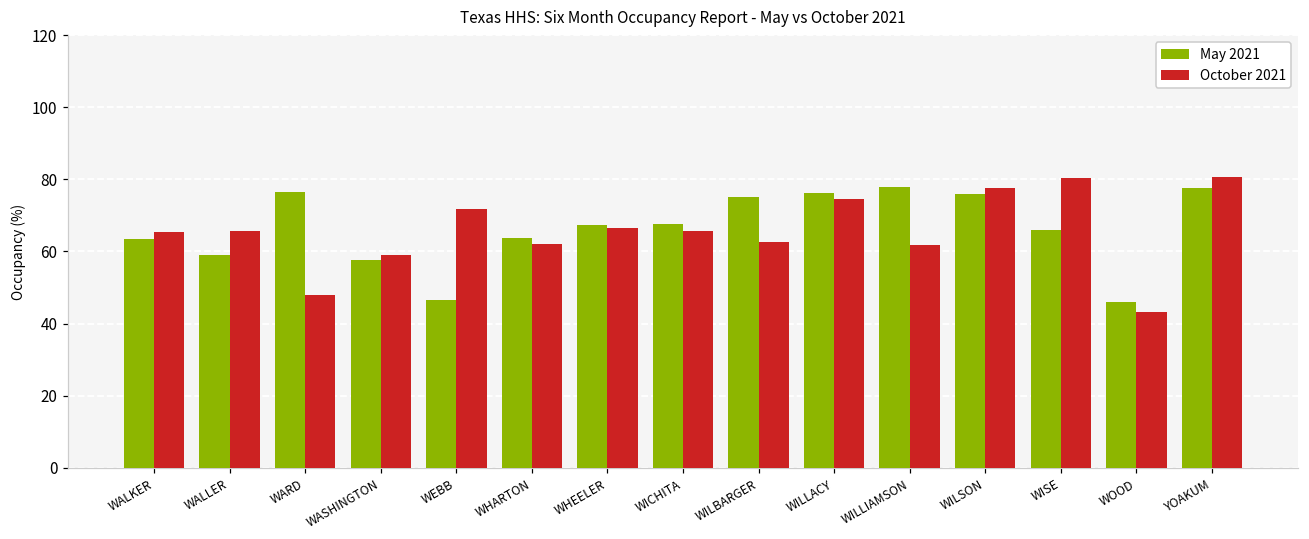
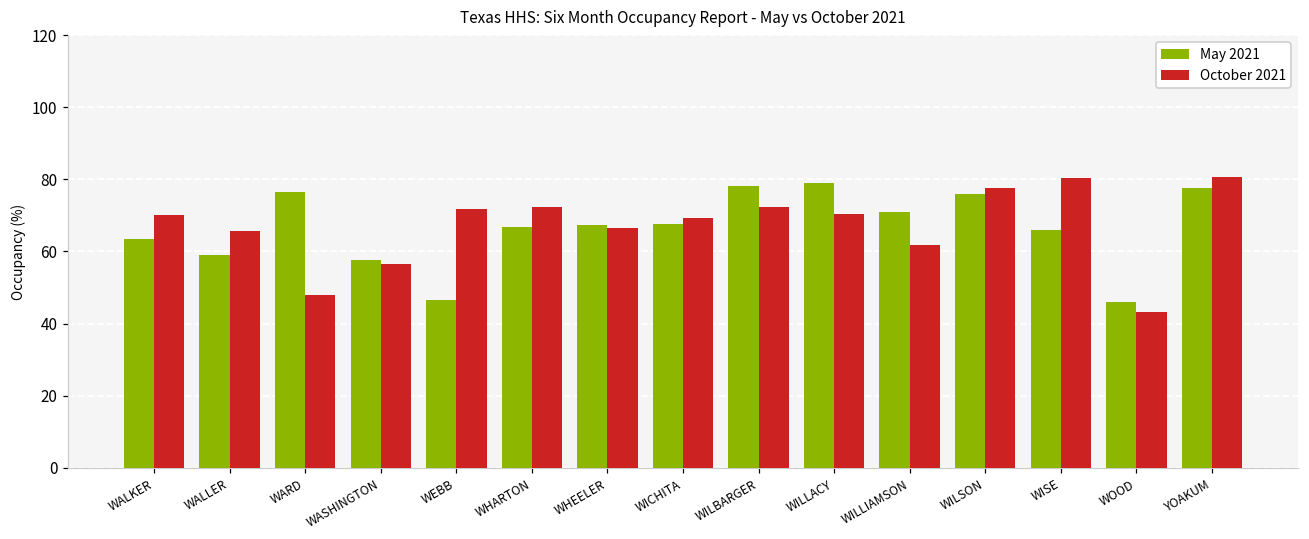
October 2021, WALKER: 65 -> 70
October 2021, WASHINGTON: 59 -> 56
May 2021, WHARTON: 64 -> 67
October 2021, WHARTON: 62 -> 72
October 2021, WICHITA: 66 -> 69
May 2021, WILBARGER: 75 -> 78
October 2021, WILBARGER: 63 -> 72
May 2021, WILLACY: 76 -> 79
October 2021, WILLACY: 75 -> 71
May 2021, WILLIAMSON: 78 -> 71
